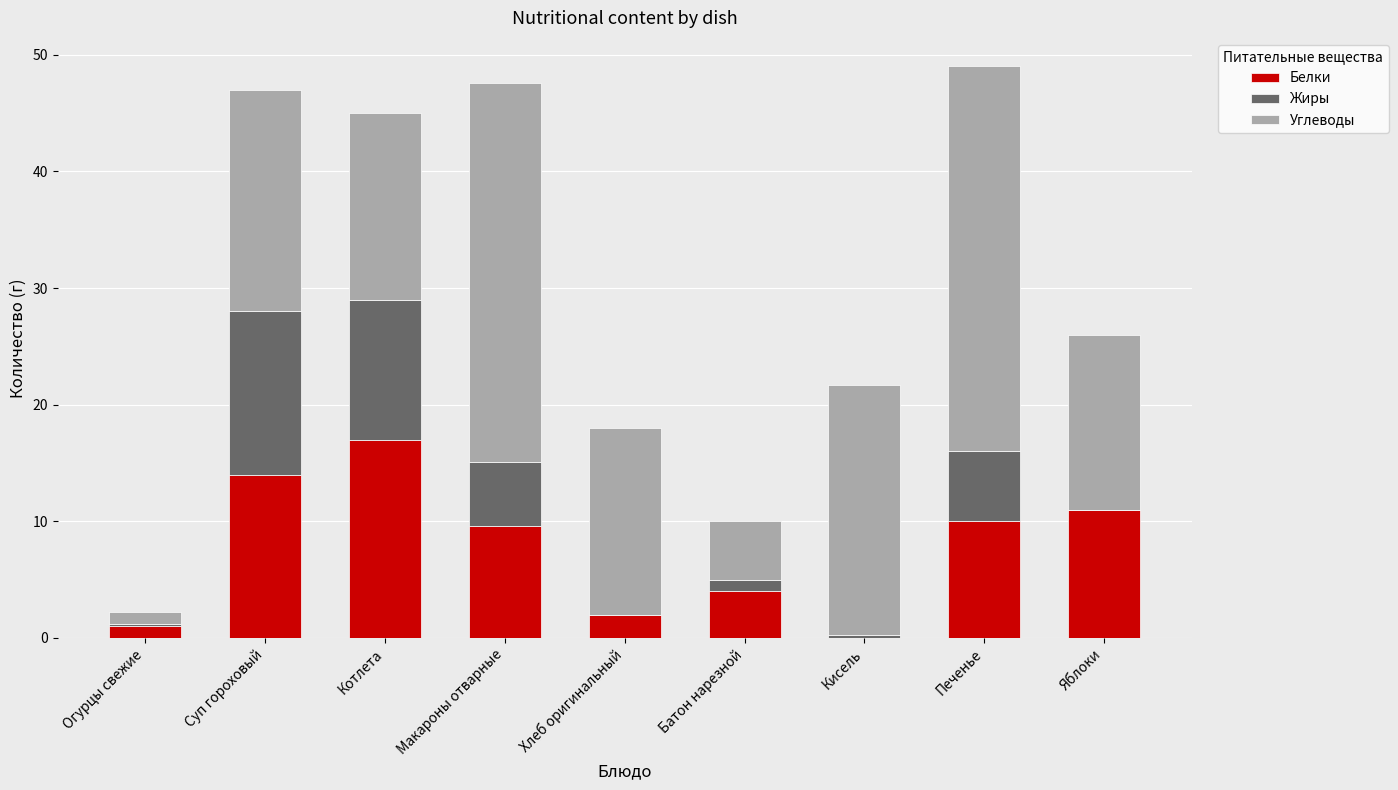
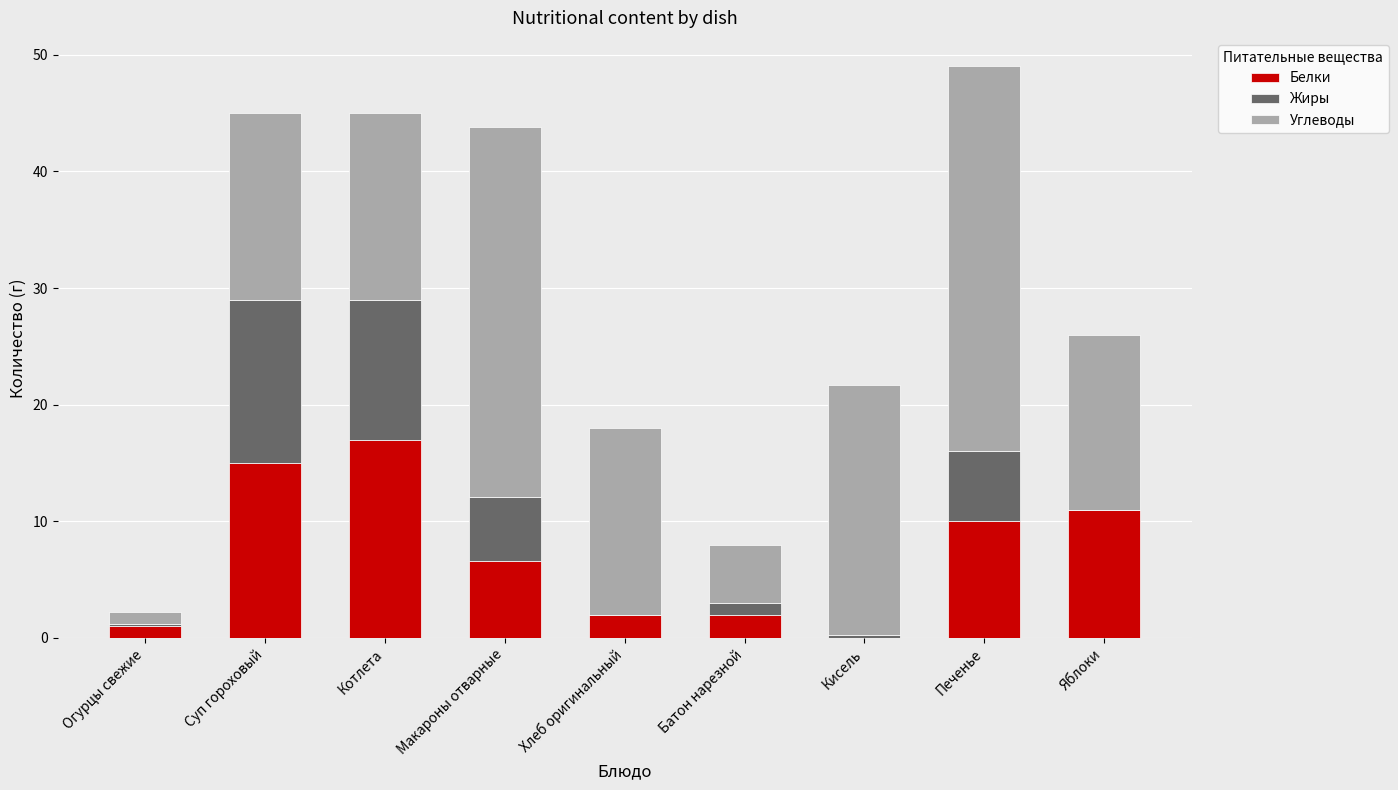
Белки, Суп гороховый: 14 -> 15
Углеводы, Суп гороховый: 19 -> 16
Белки, Макароны отварные: 9.6 -> 6.6
Углеводы, Макароны отварные: 32.5 -> 31.7
Белки, Батон нарезной: 4 -> 2
